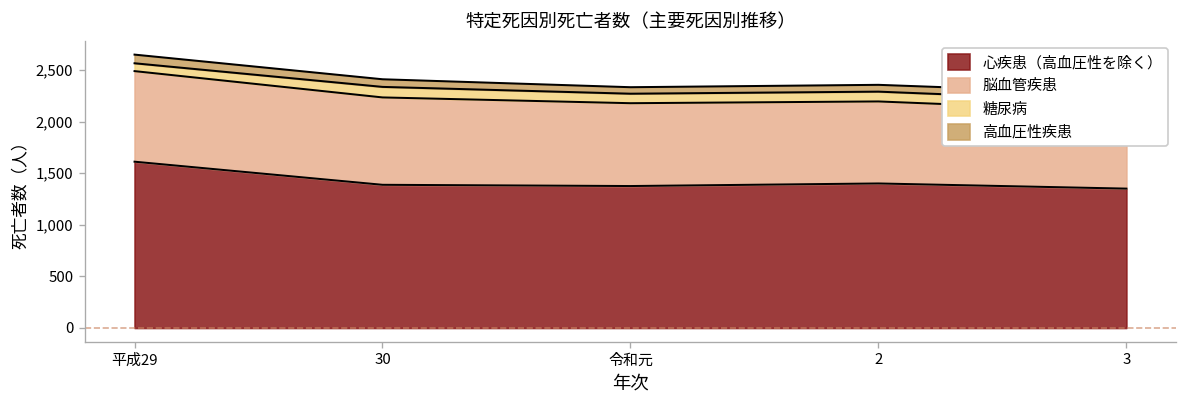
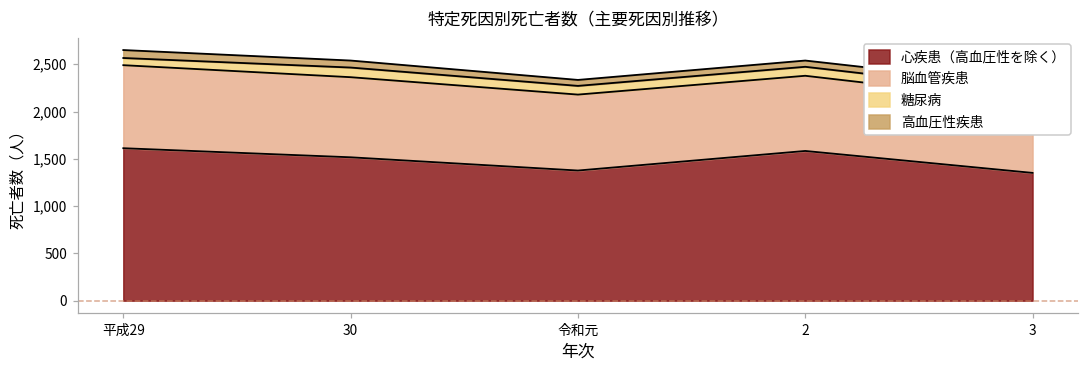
心疾患（高血圧性を除く）, 30: 1,400 -> 1,500
心疾患（高血圧性を除く）, 2: 1,400 -> 1,600
